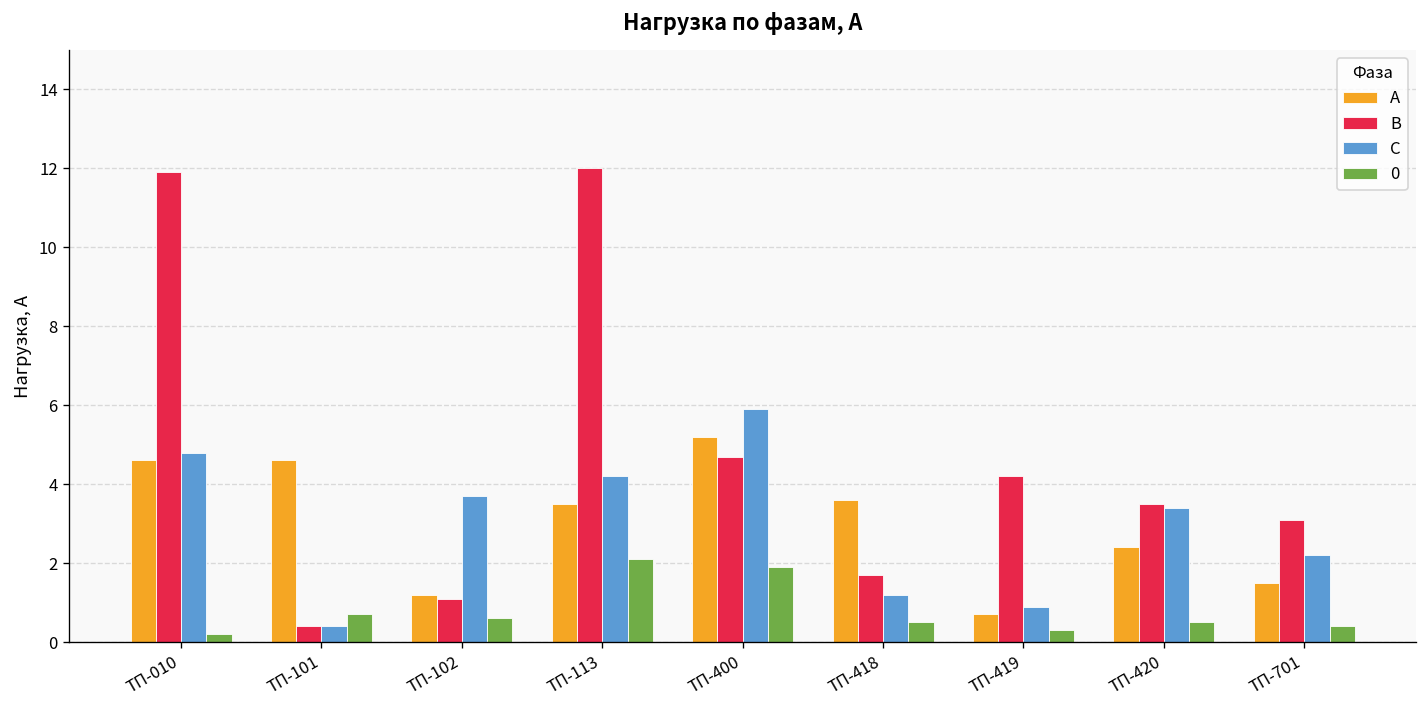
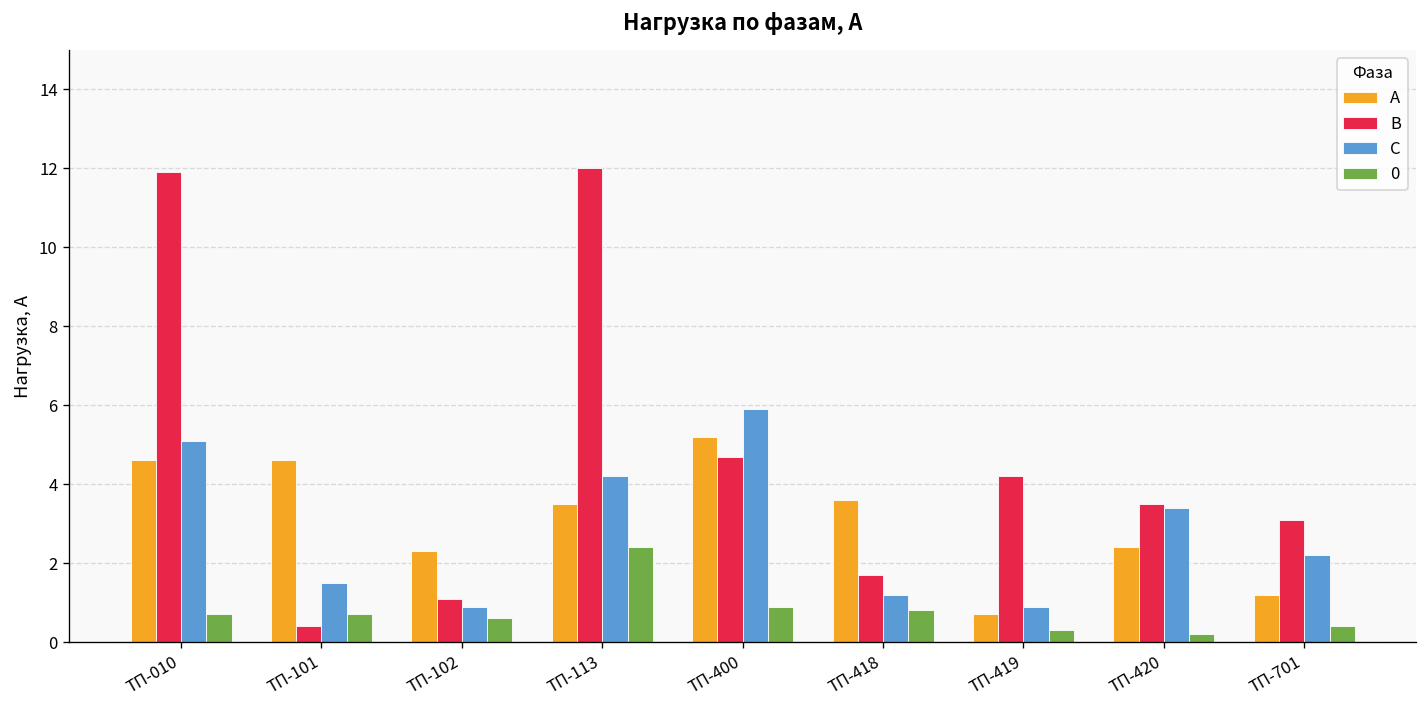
С, ТП-010: 4.8 -> 5.1
0, ТП-010: 0.2 -> 0.7
С, ТП-101: 0.4 -> 1.5
А, ТП-102: 1.2 -> 2.3
С, ТП-102: 3.7 -> 0.9
0, ТП-113: 2.1 -> 2.4
0, ТП-400: 1.9 -> 0.9
0, ТП-418: 0.5 -> 0.8
0, ТП-420: 0.5 -> 0.2
А, ТП-701: 1.5 -> 1.2
